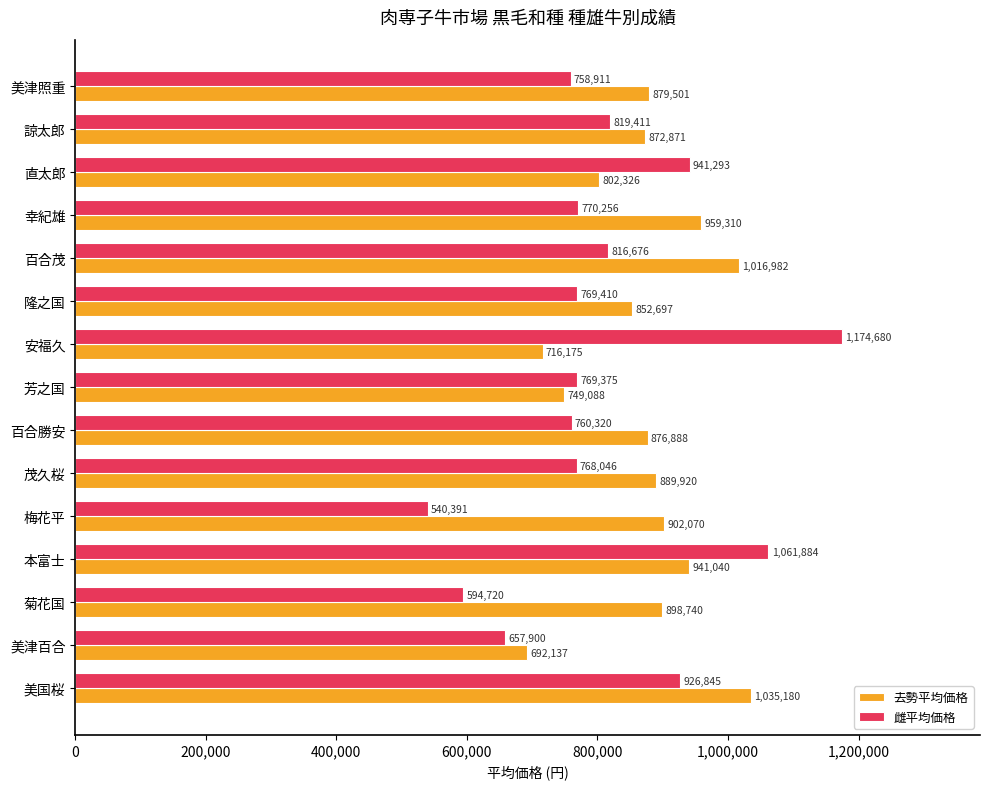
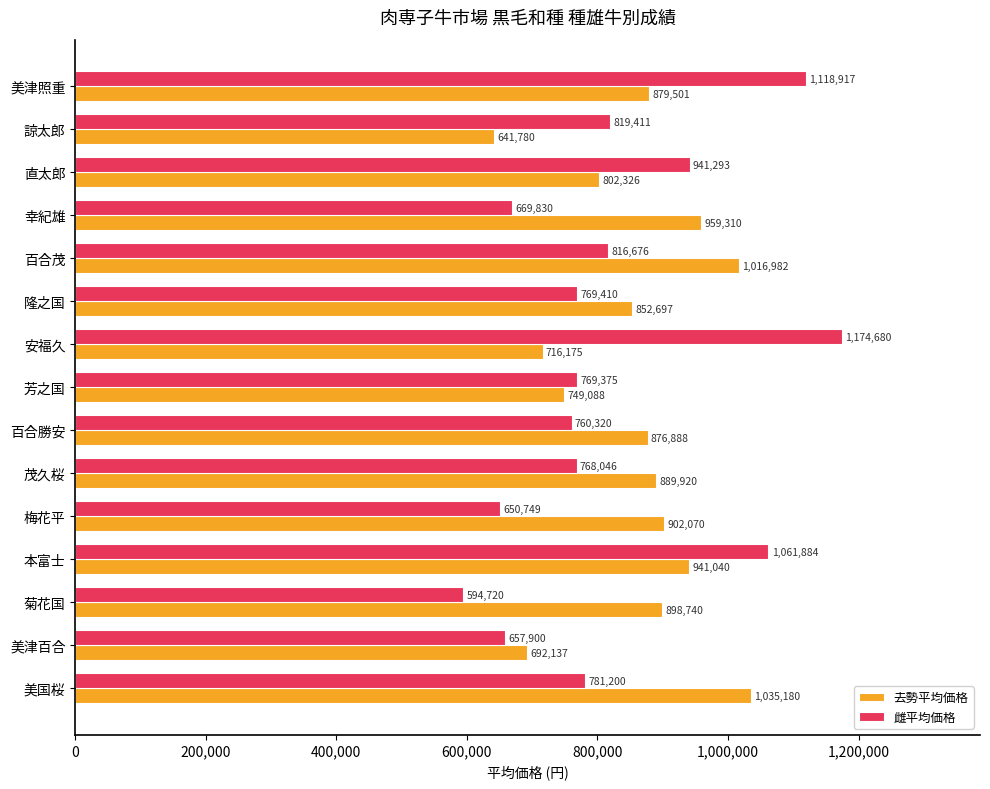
雌平均価格, 美津照重: 758,911 -> 1,118,917
去勢平均価格, 諒太郎: 872,871 -> 641,780
雌平均価格, 幸紀雄: 770,256 -> 669,830
雌平均価格, 梅花平: 540,391 -> 650,749
雌平均価格, 美国桜: 926,845 -> 781,200
